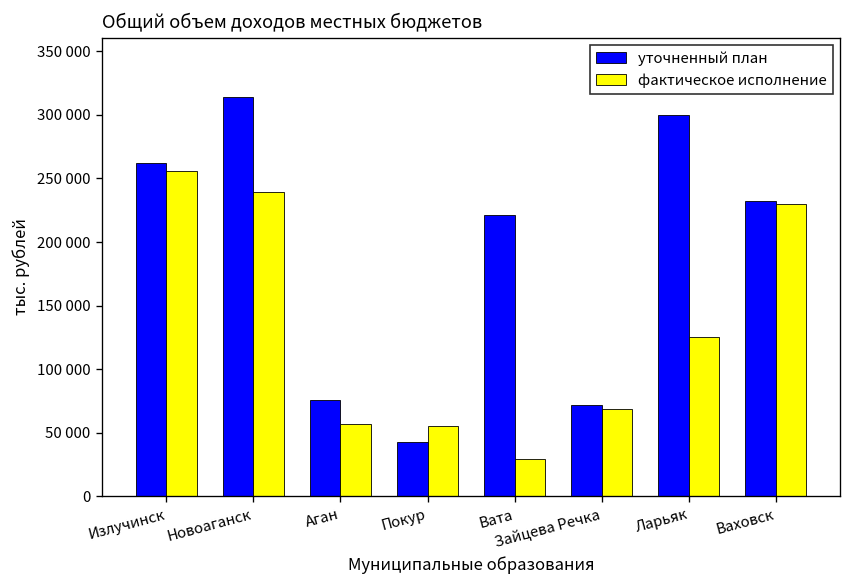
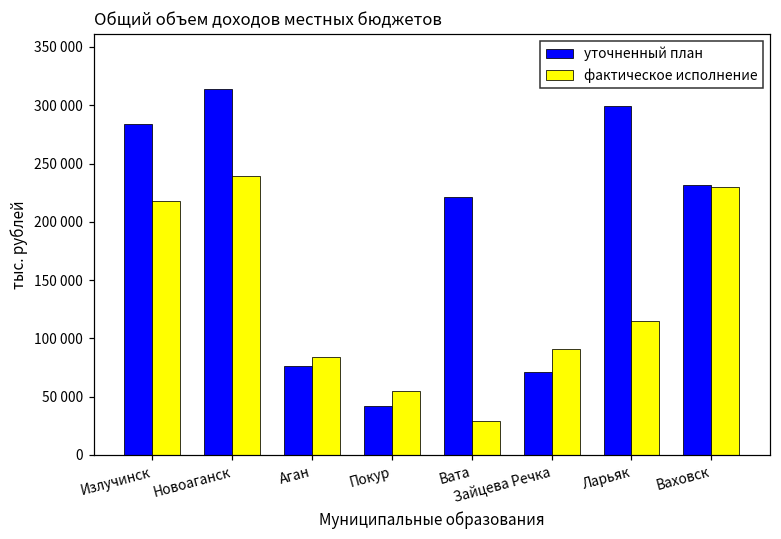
уточненный план, Излучинск: 262000 -> 284000
фактическое исполнение, Излучинск: 256000 -> 218000
фактическое исполнение, Аган: 57000 -> 84000
фактическое исполнение, Зайцева Речка: 69000 -> 91000
фактическое исполнение, Ларьяк: 126000 -> 115000
